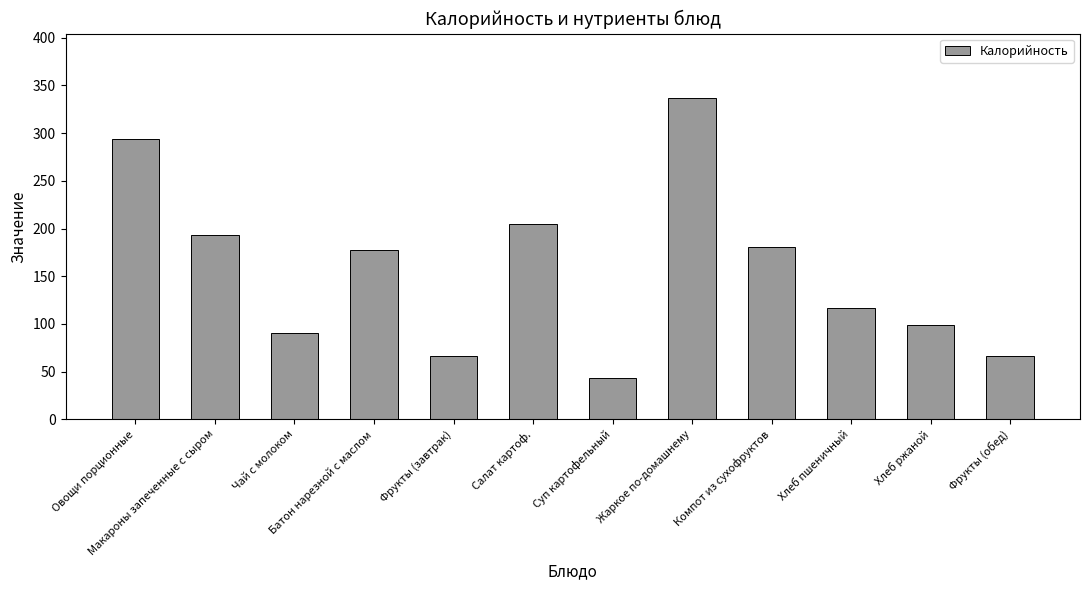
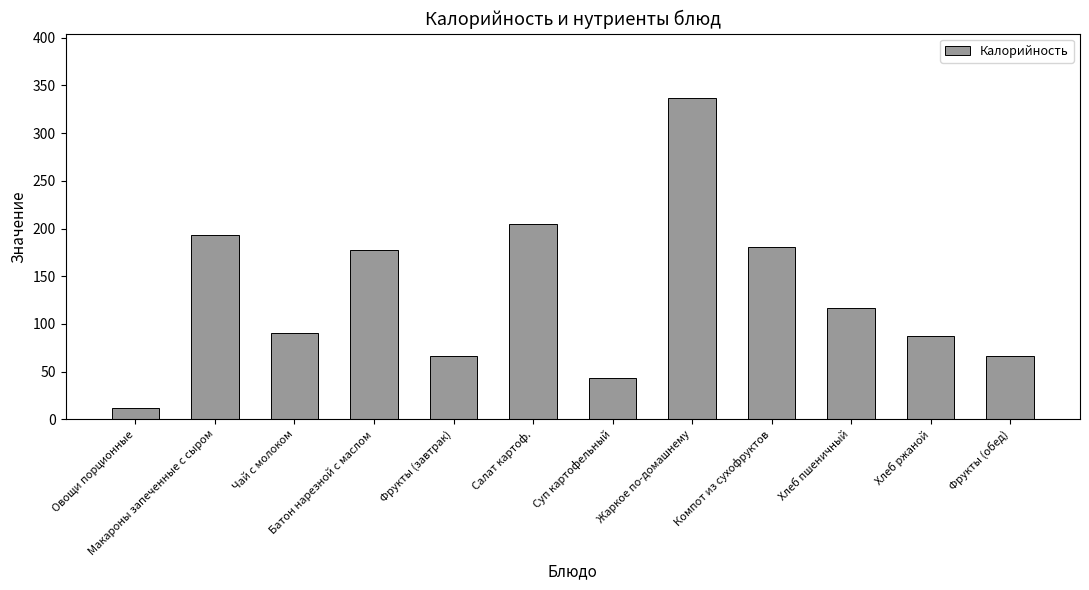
Овощи порционные: 290 -> 10
Хлеб ржаной: 100 -> 90
